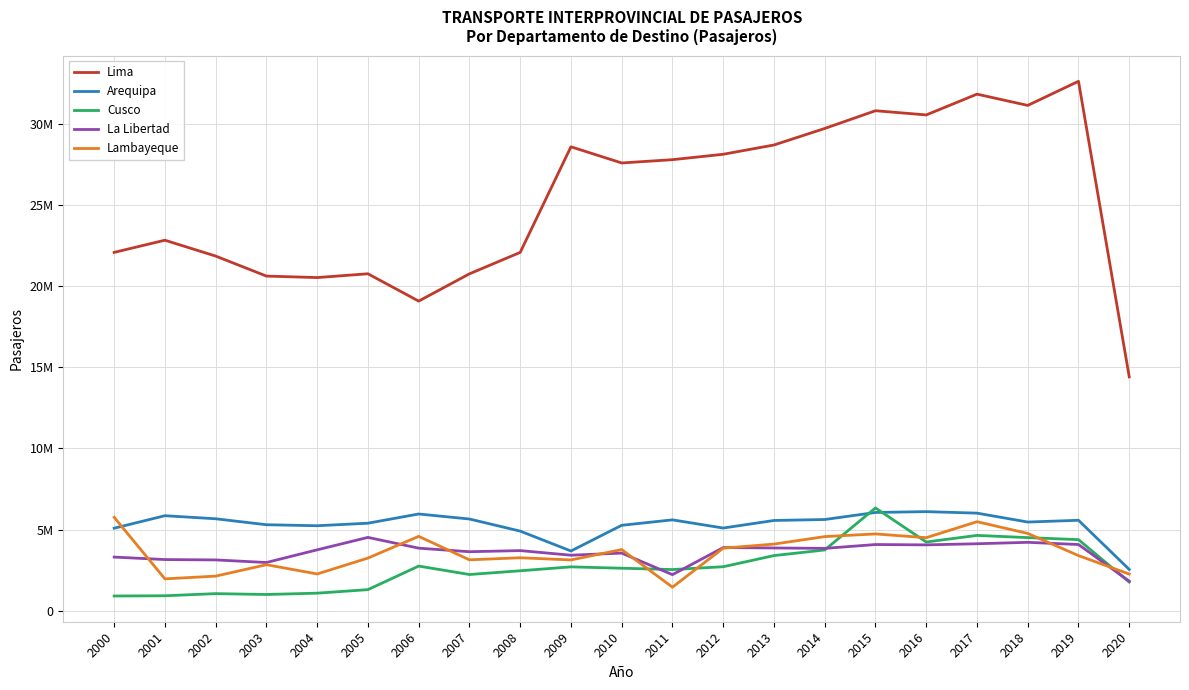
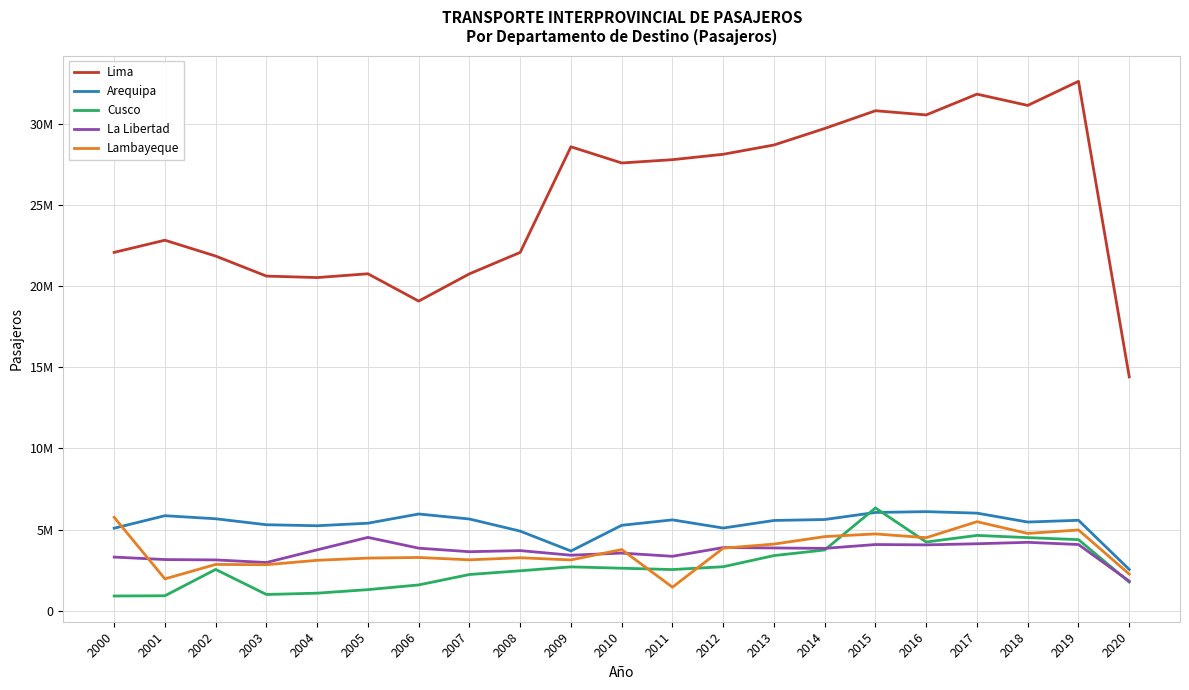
Cusco, 2002: 1100000 -> 2600000
Lambayeque, 2002: 2100000 -> 2900000
Lambayeque, 2004: 2300000 -> 3100000
Cusco, 2006: 2800000 -> 1600000
Lambayeque, 2006: 4600000 -> 3300000
La Libertad, 2011: 2200000 -> 3400000
Lambayeque, 2019: 3400000 -> 5000000
